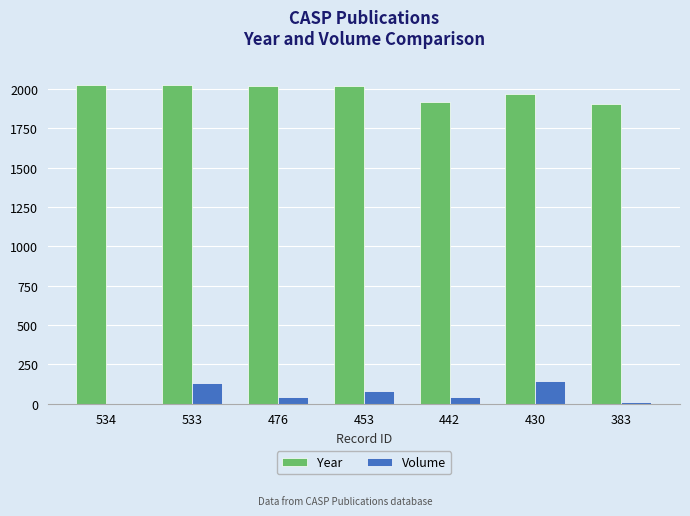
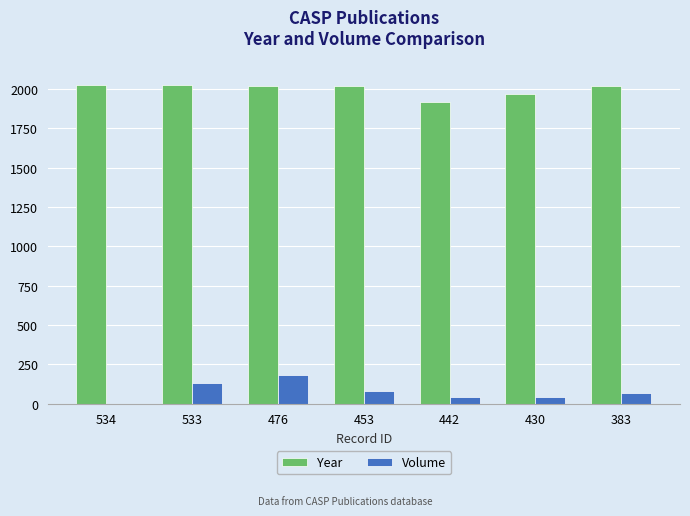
Volume, 476: 40 -> 180
Volume, 430: 150 -> 40
Year, 383: 1910 -> 2020
Volume, 383: 10 -> 70
